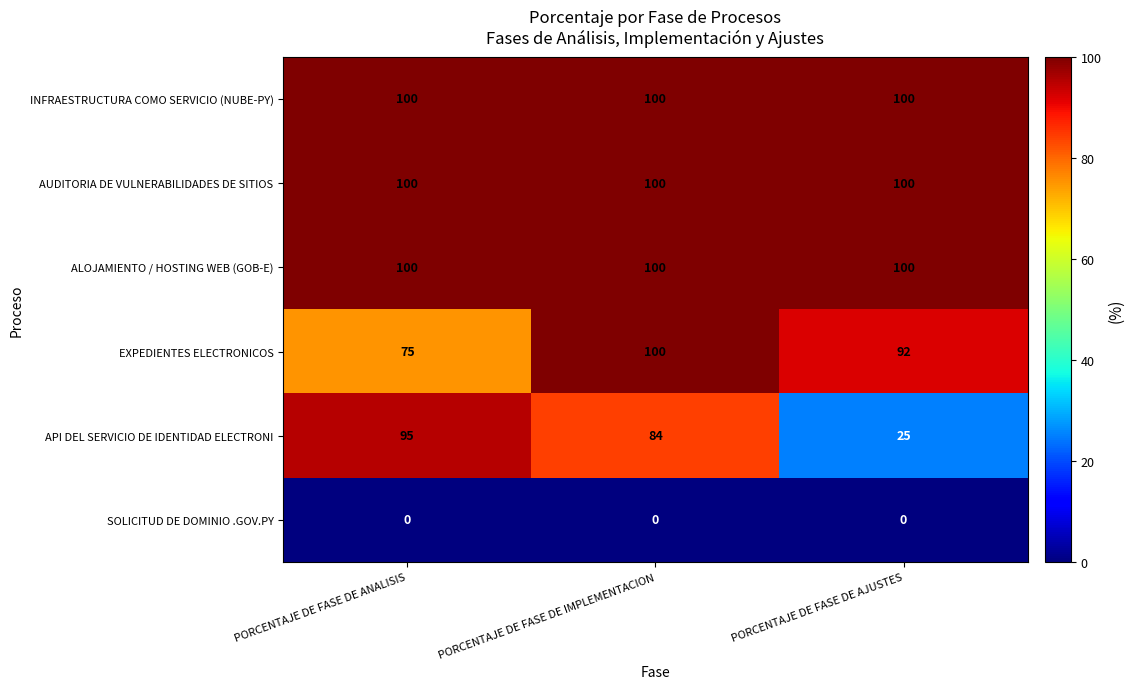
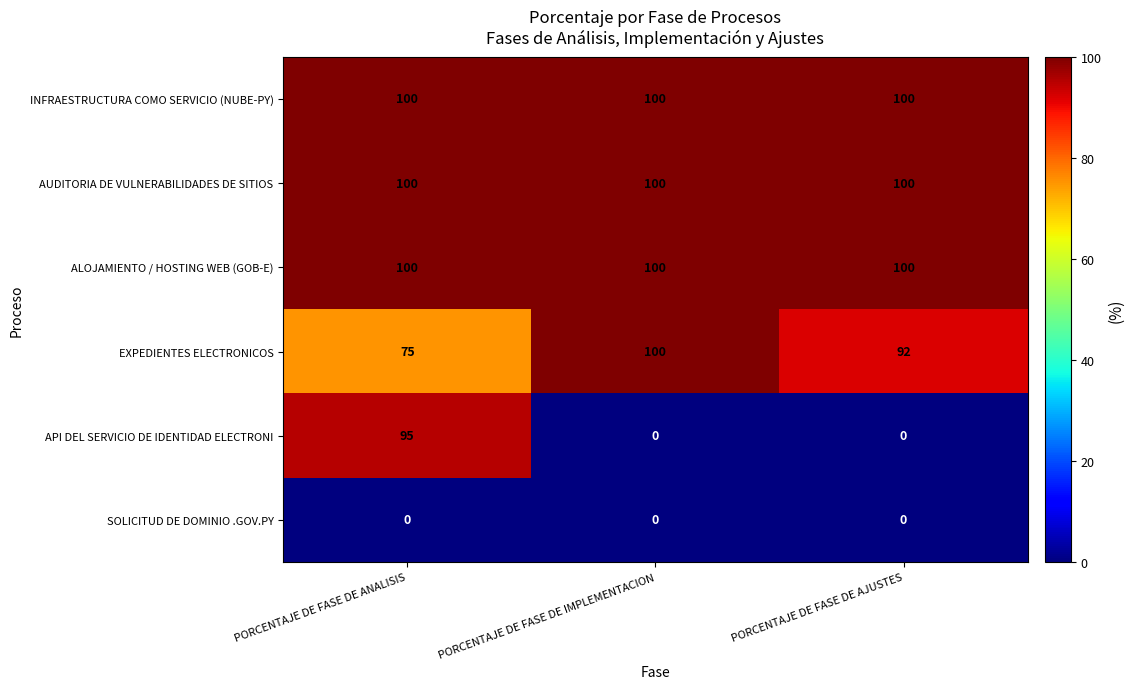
API DEL SERVICIO DE IDENTIDAD ELECTRONI, PORCENTAJE DE FASE DE IMPLEMENTACION: 84 -> 0
API DEL SERVICIO DE IDENTIDAD ELECTRONI, PORCENTAJE DE FASE DE AJUSTES: 25 -> 0
